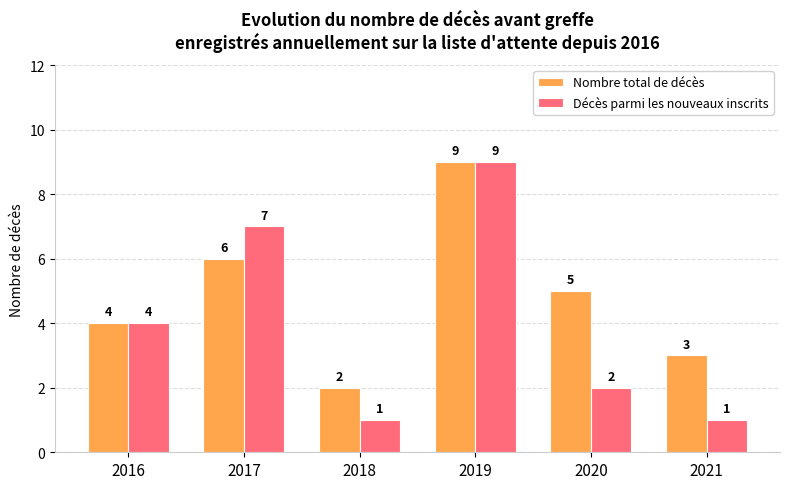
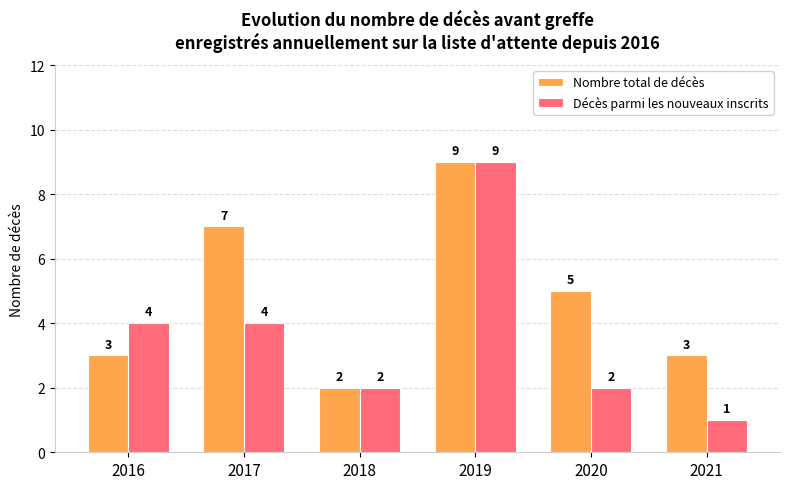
Nombre total de décès, 2016: 4 -> 3
Nombre total de décès, 2017: 6 -> 7
Décès parmi les nouveaux inscrits, 2017: 7 -> 4
Décès parmi les nouveaux inscrits, 2018: 1 -> 2
